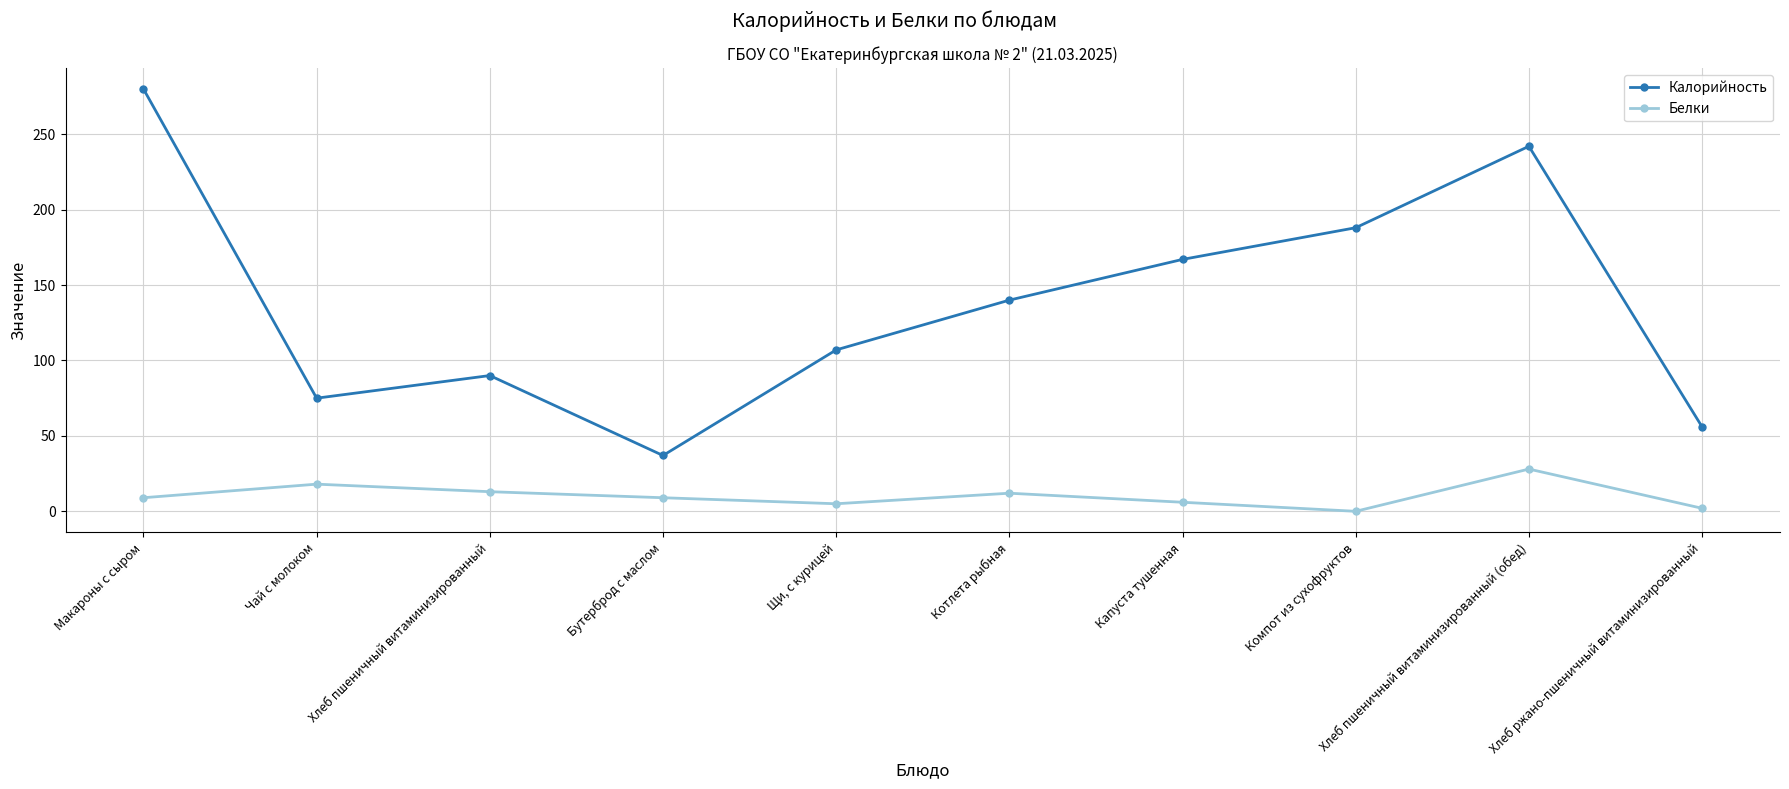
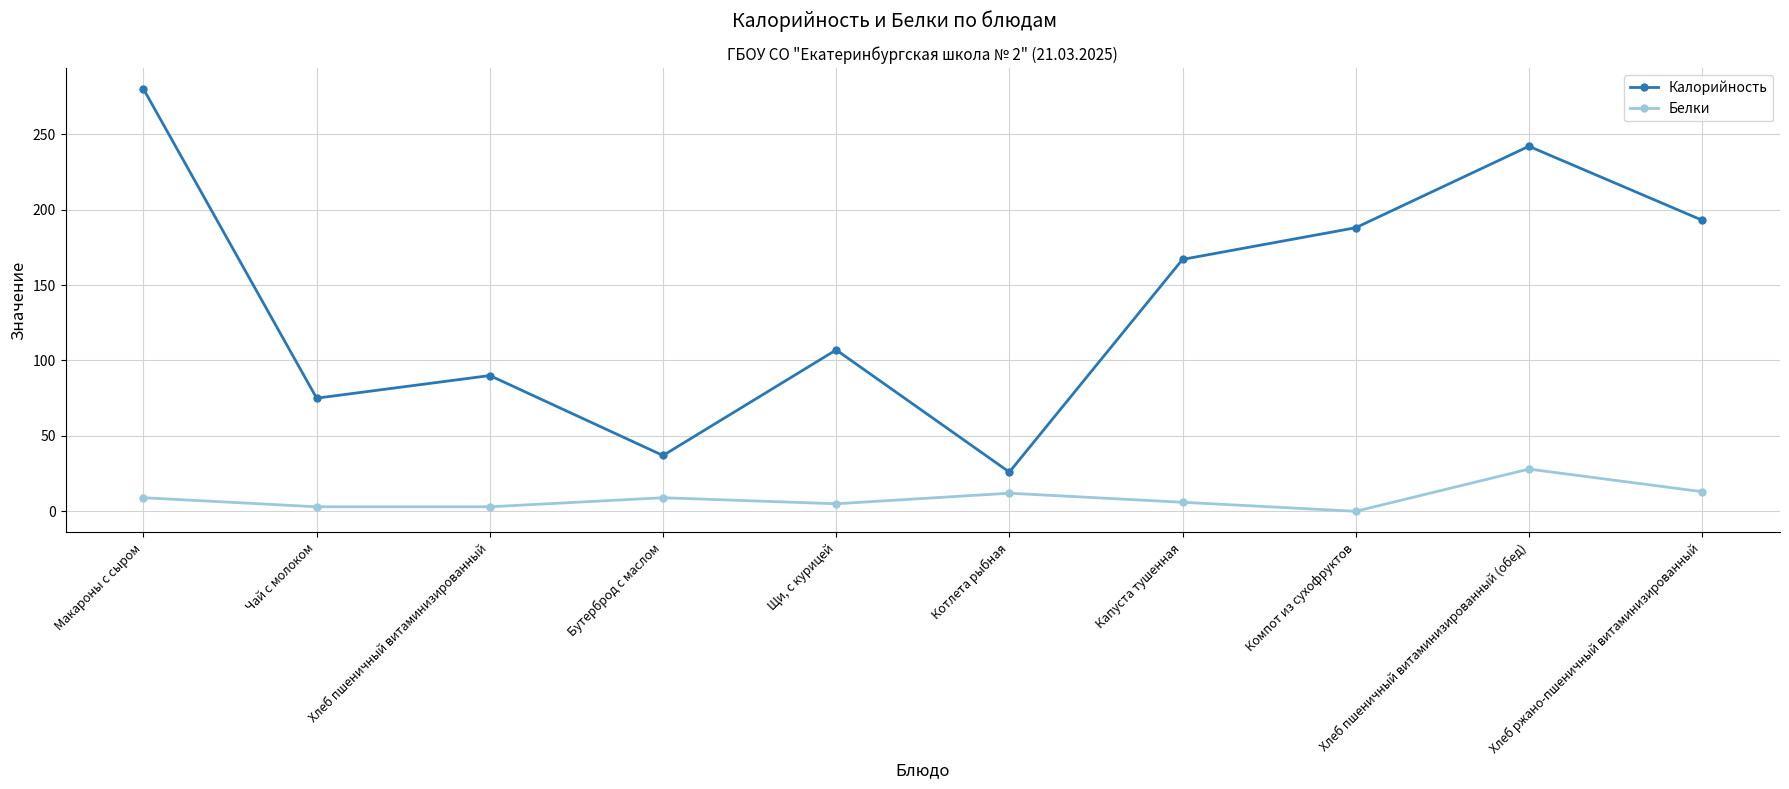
Белки, Чай с молоком: 18 -> 3
Белки, Хлеб пшеничный витаминизированный: 13 -> 3
Калорийность, Котлета рыбная: 140 -> 26
Калорийность, Хлеб ржано-пшеничный витаминизированный: 56 -> 193
Белки, Хлеб ржано-пшеничный витаминизированный: 2 -> 13
